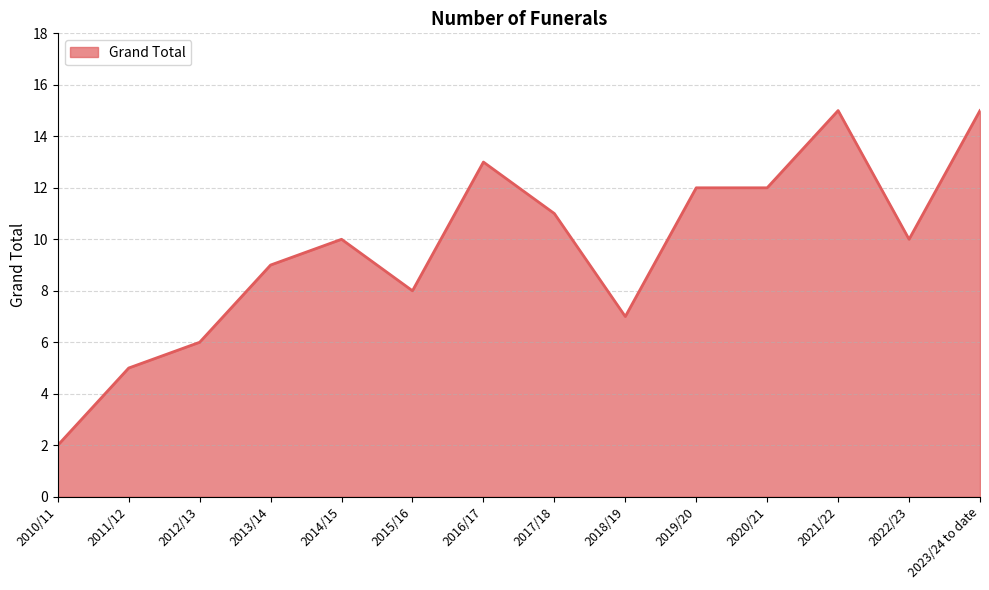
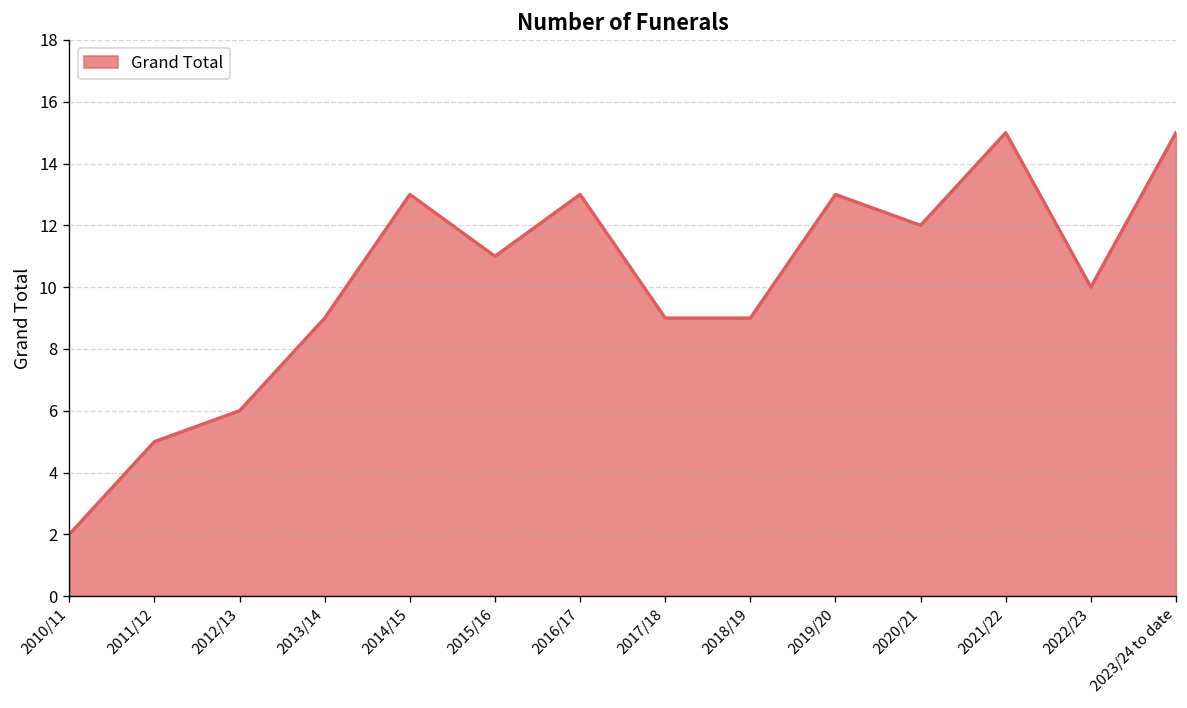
2014/15: 10 -> 13
2015/16: 8 -> 11
2017/18: 11 -> 9
2018/19: 7 -> 9
2019/20: 12 -> 13
